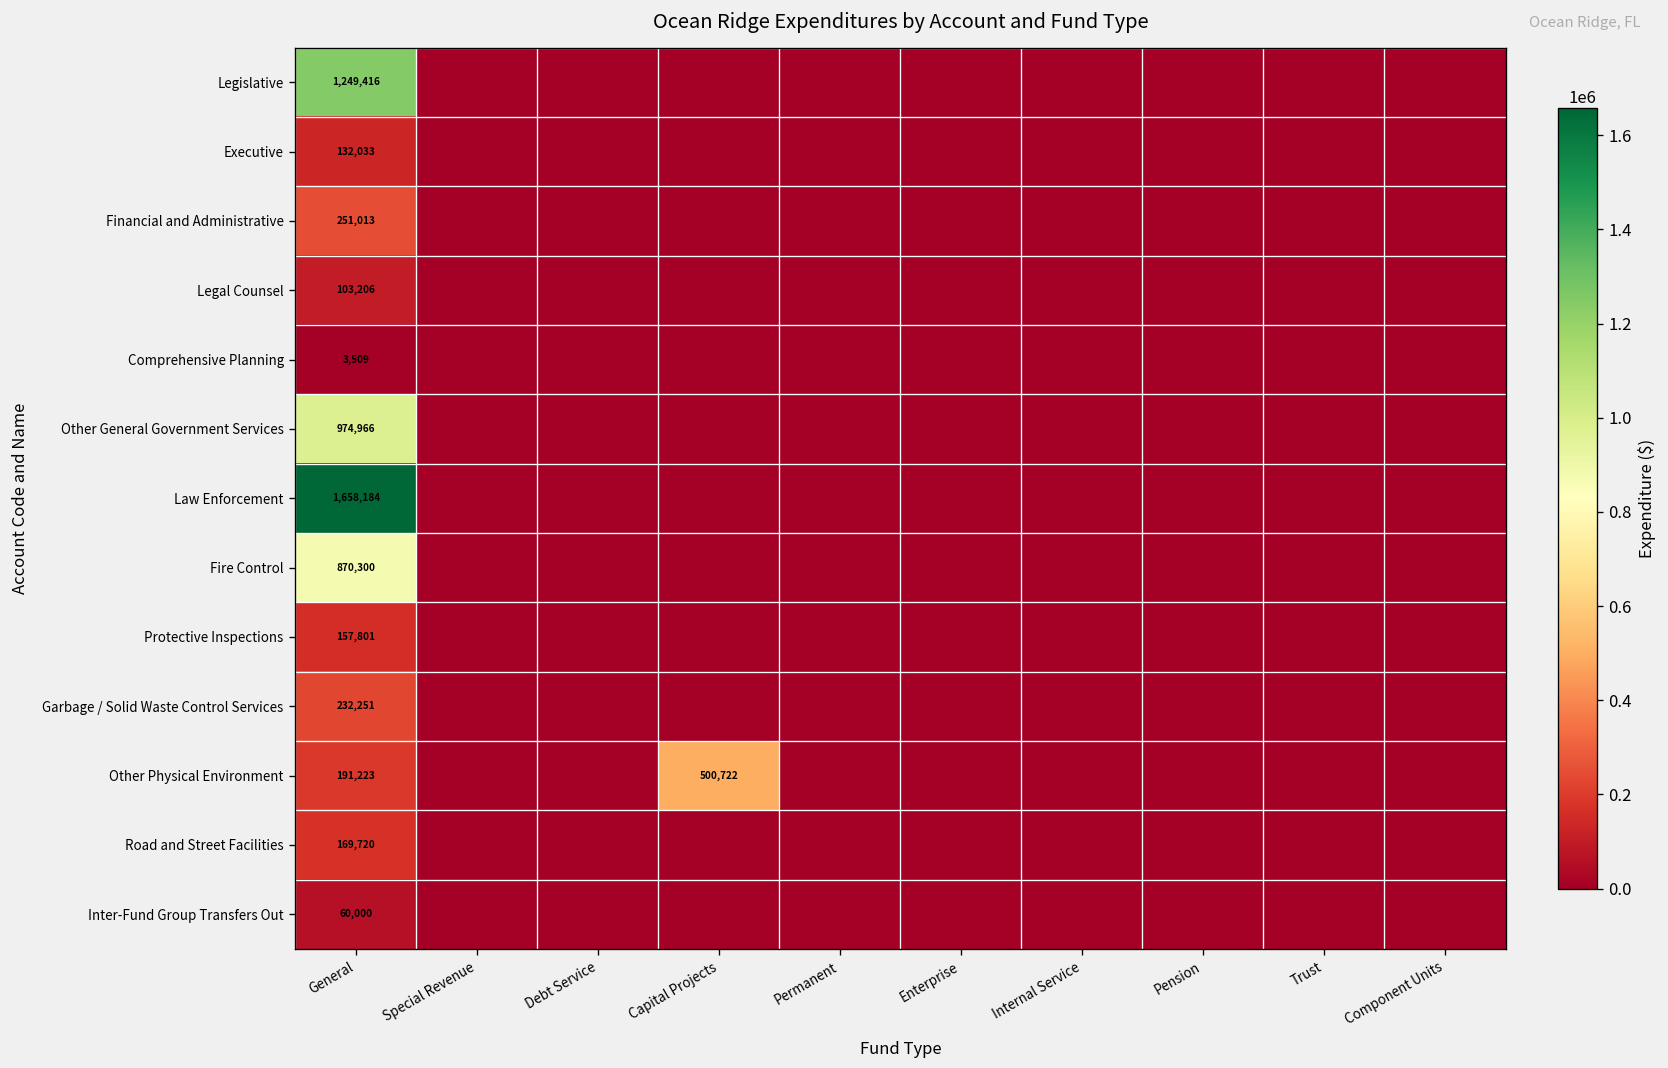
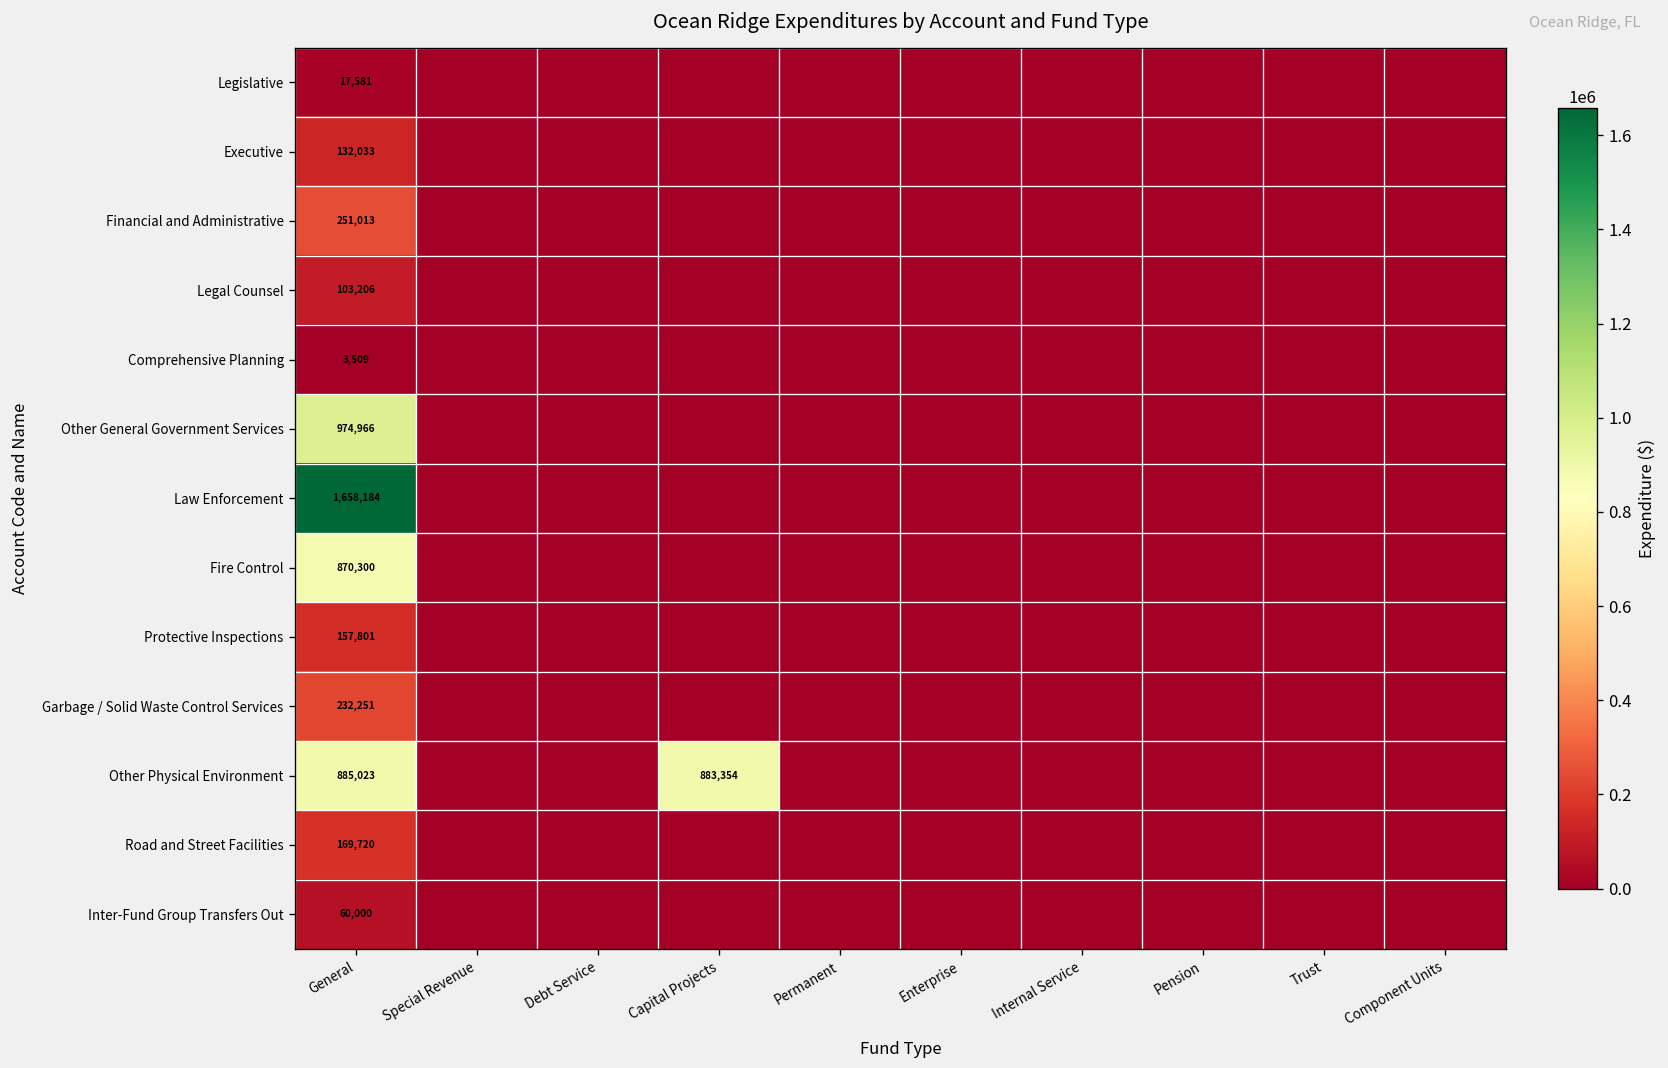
Legislative, General: 1,249,416 -> 17,581
Other Physical Environment, General: 191,223 -> 885,023
Other Physical Environment, Capital Projects: 500,722 -> 883,354
